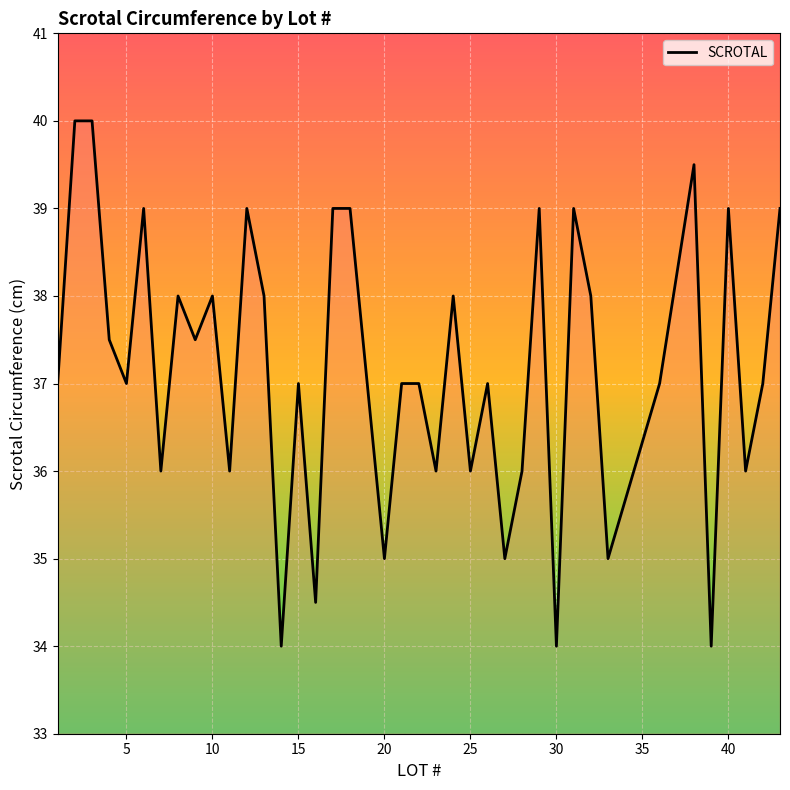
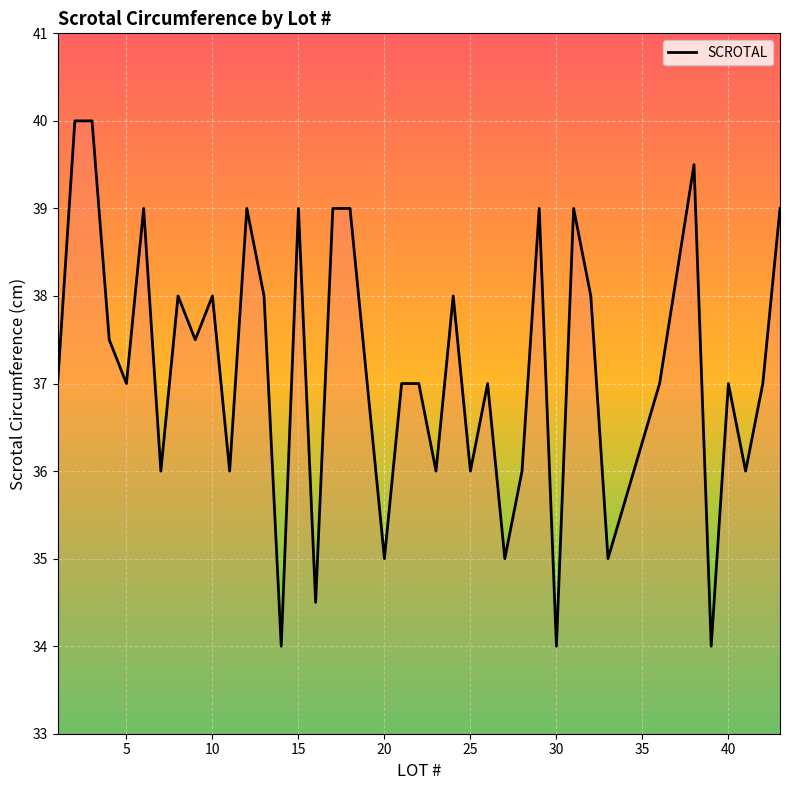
15: 37 -> 39
40: 39 -> 37
